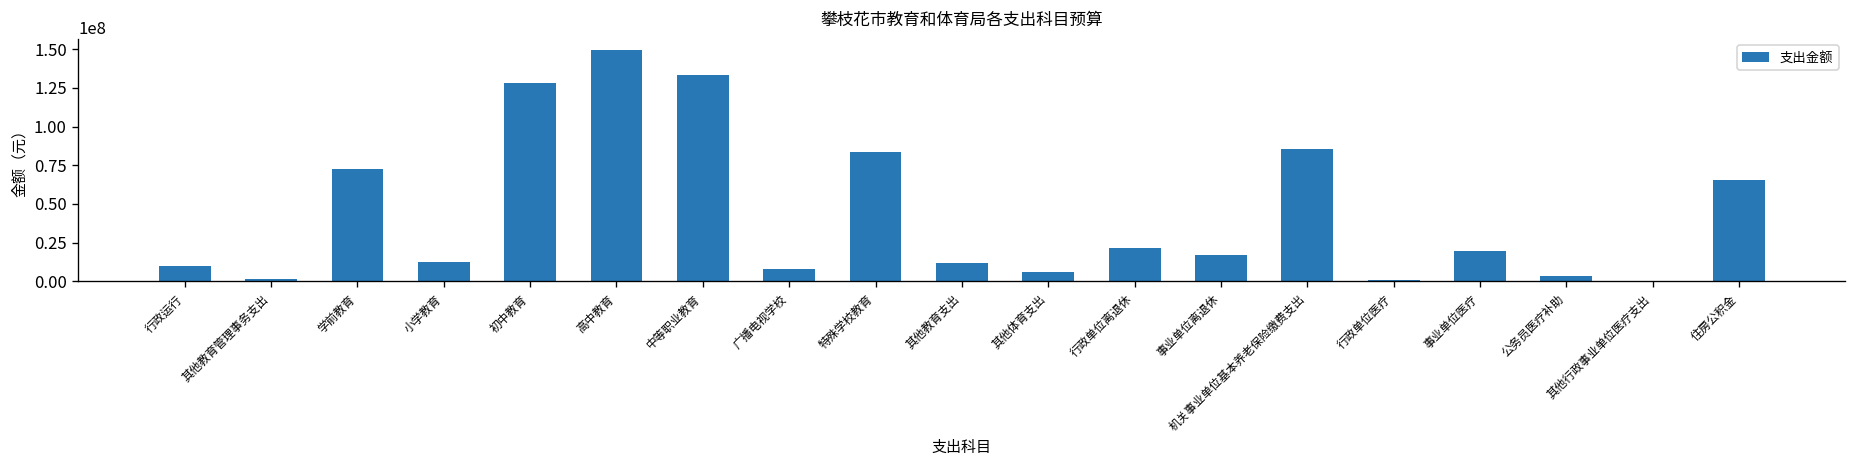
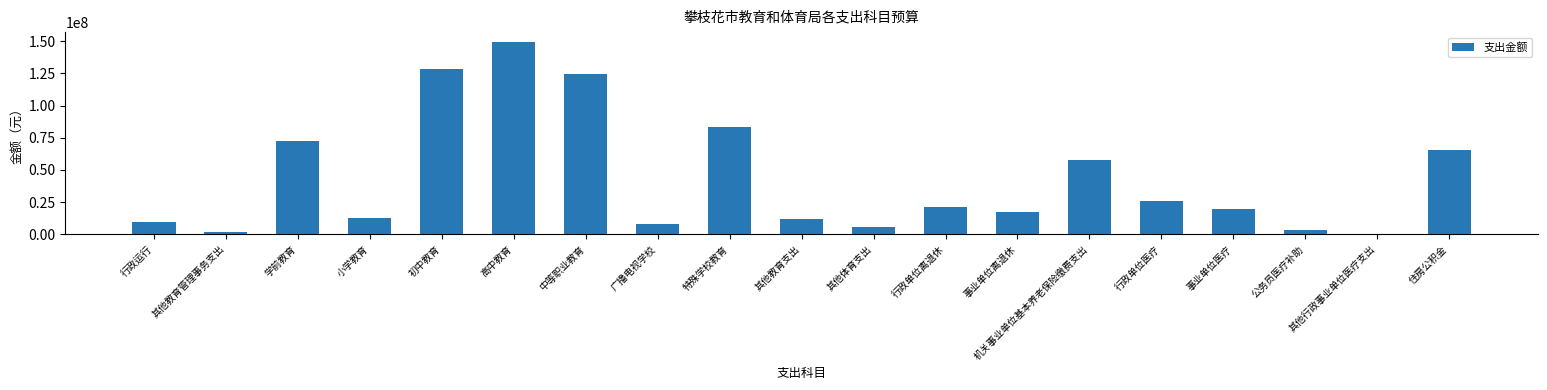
中等职业教育: 134000000 -> 124000000
机关事业单位基本养老保险缴费支出: 86000000 -> 57000000
行政单位医疗: 1000000 -> 26000000
